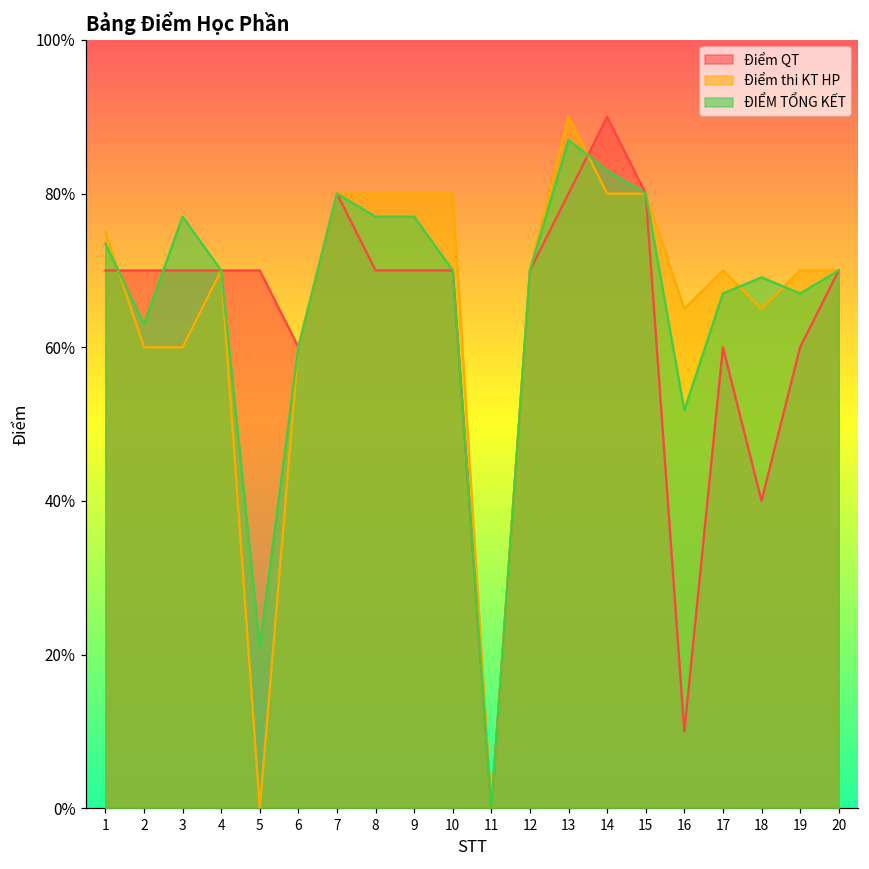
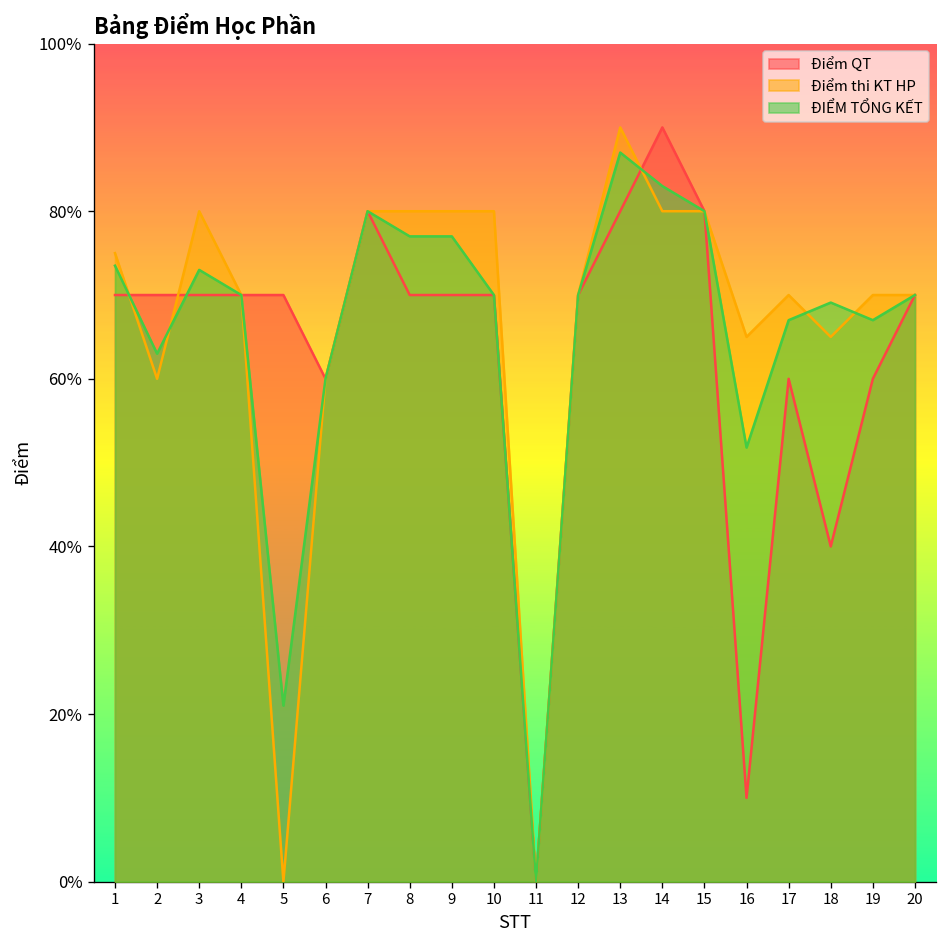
Điểm thi KT HP, 3: 60% -> 80%
ĐIỂM TỔNG KẾT, 3: 77% -> 73%
